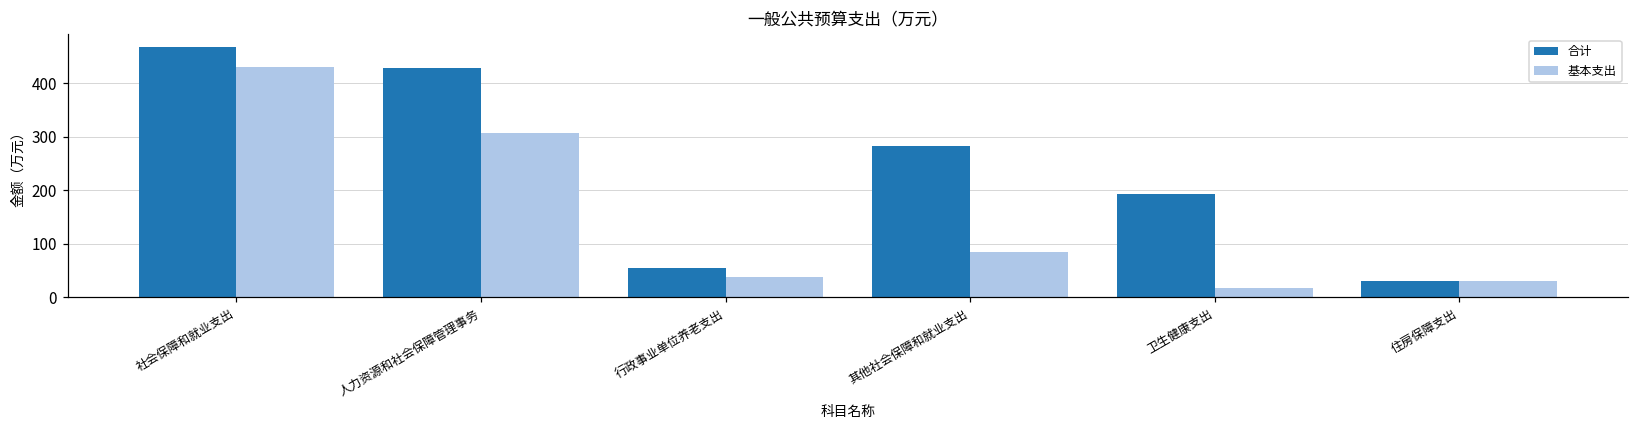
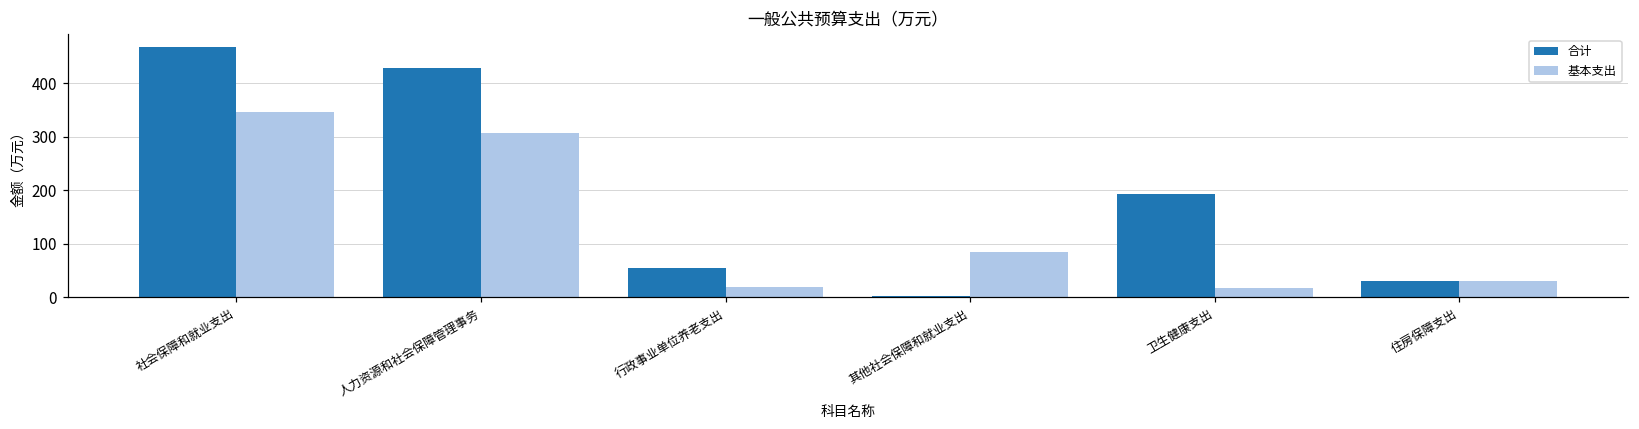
基本支出, 社会保障和就业支出: 430 -> 350
基本支出, 行政事业单位养老支出: 40 -> 20
合计, 其他社会保障和就业支出: 280 -> 0
